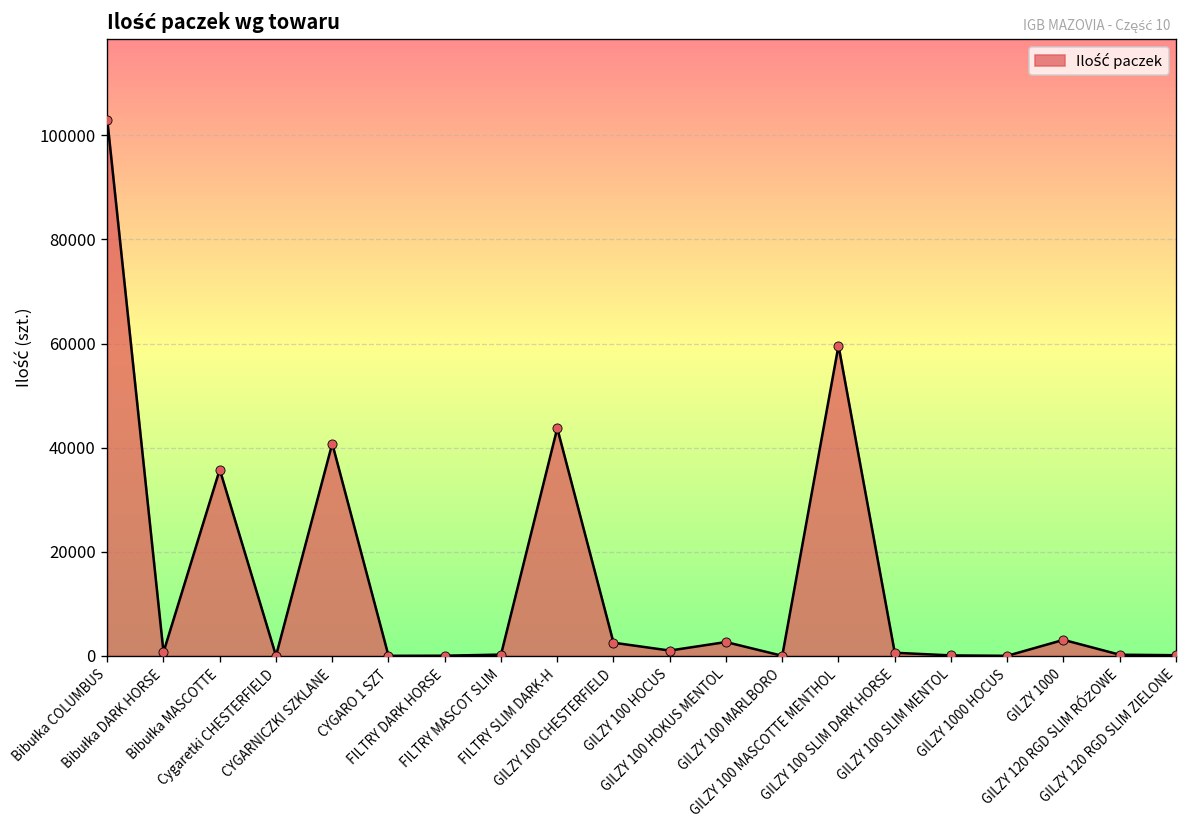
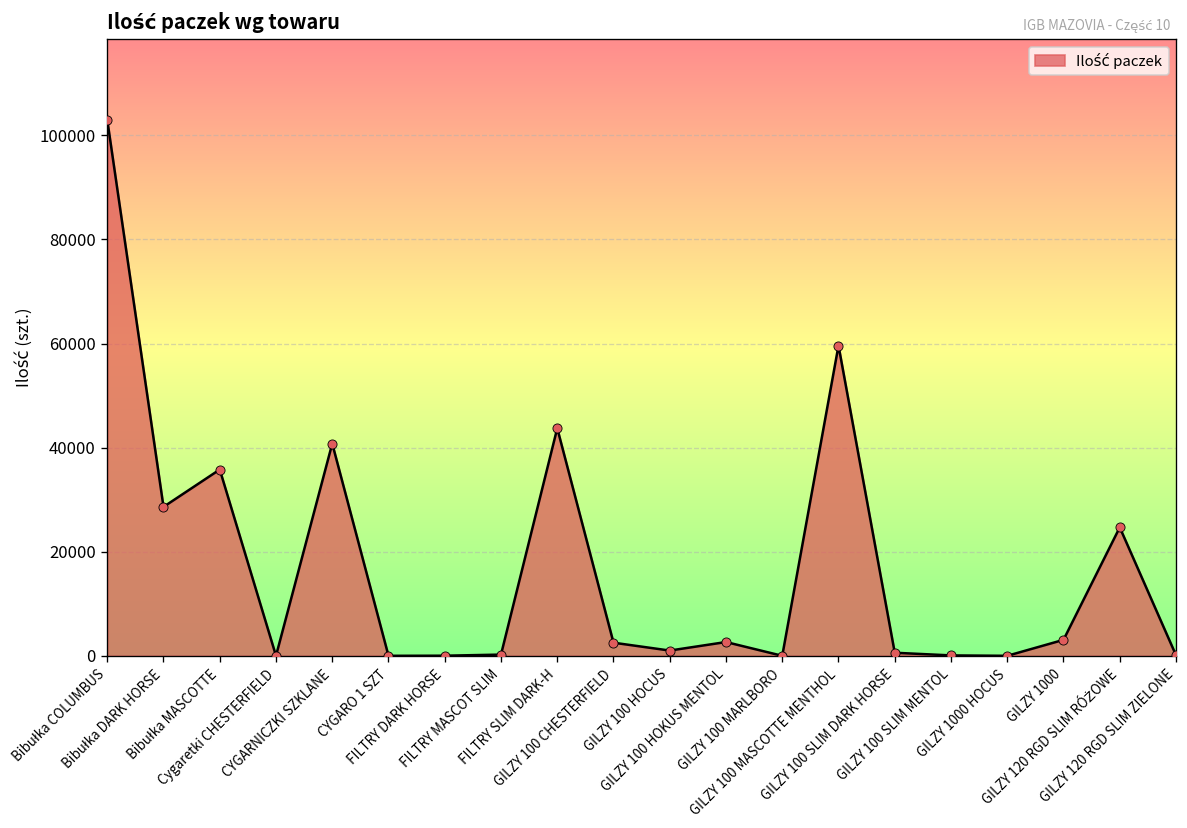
Bibułka DARK HORSE: 1000 -> 29000
GILZY 120 RGD SLIM RÓŻOWE: 0 -> 25000
